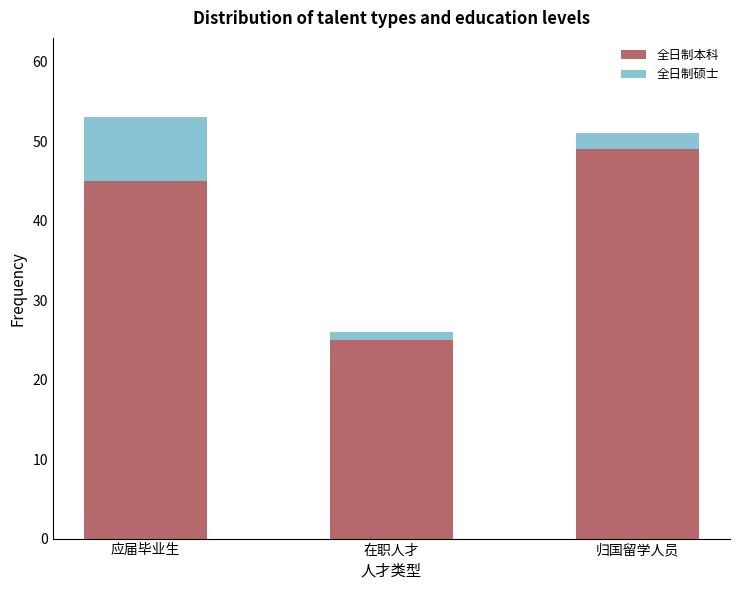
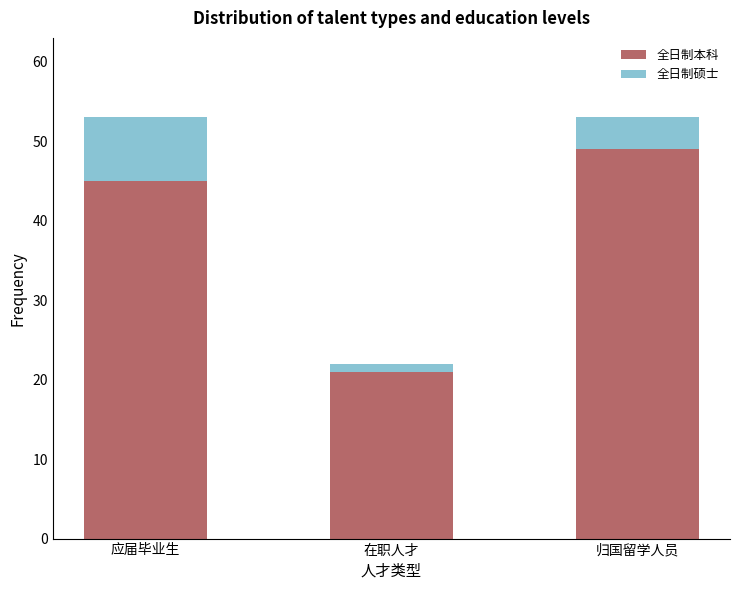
全日制本科, 在职人才: 25 -> 21
全日制硕士, 归国留学人员: 2 -> 4
